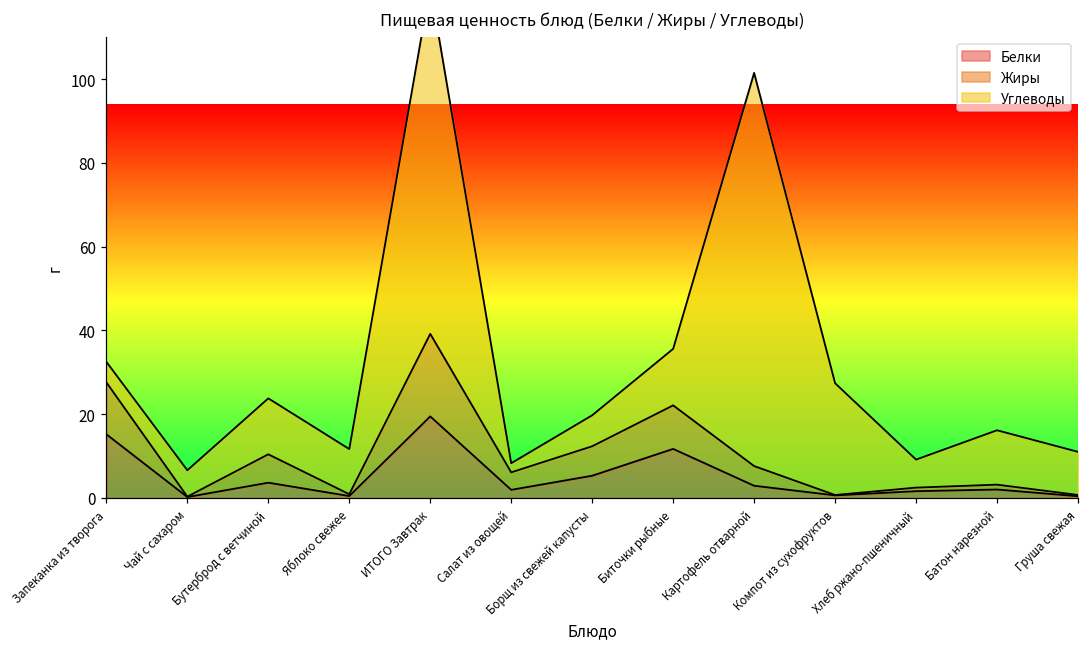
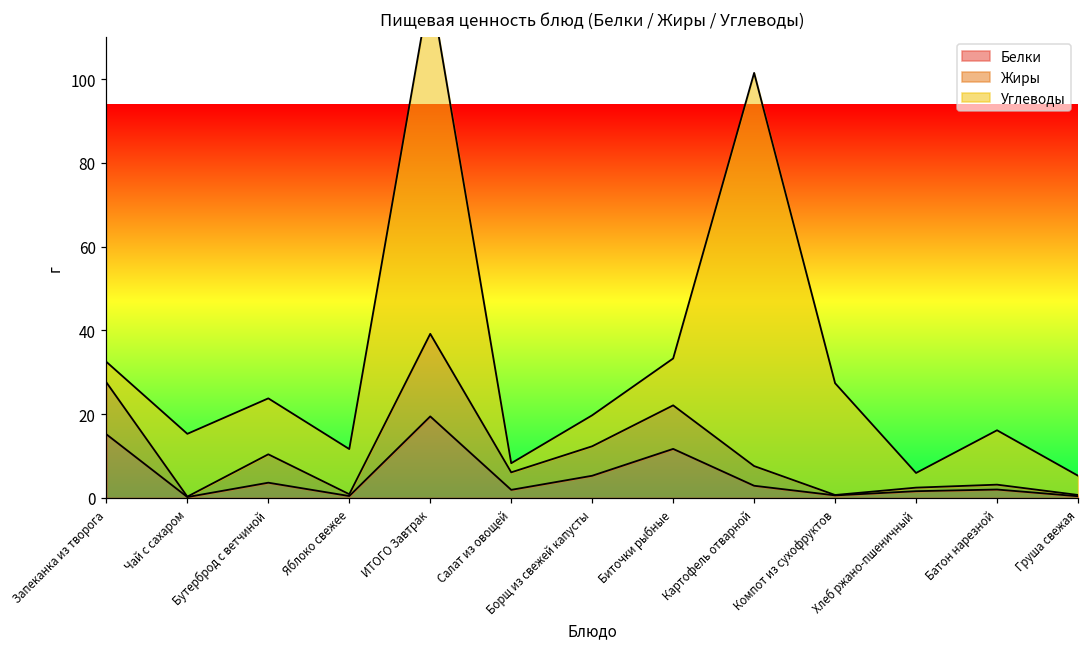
Углеводы, Чай с сахаром: 6 -> 15
Углеводы, Биточки рыбные: 14 -> 11
Углеводы, Хлеб ржано-пшеничный: 7 -> 4
Углеводы, Груша свежая: 10 -> 5
